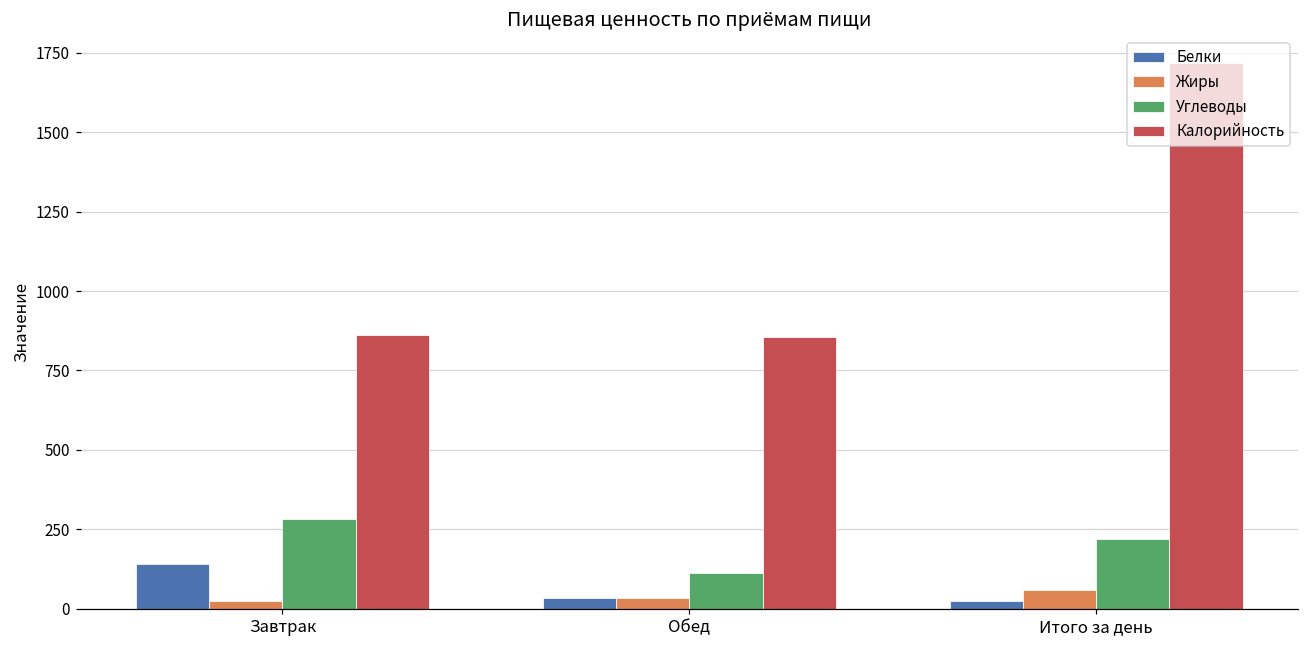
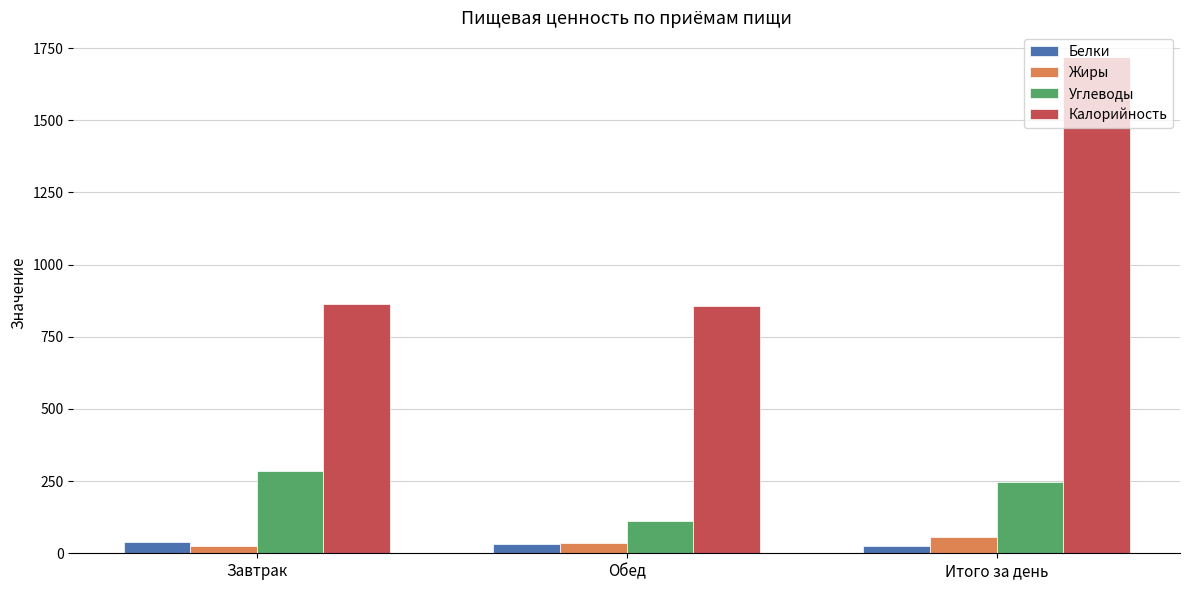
Белки, Завтрак: 140 -> 40
Углеводы, Итого за день: 220 -> 250
